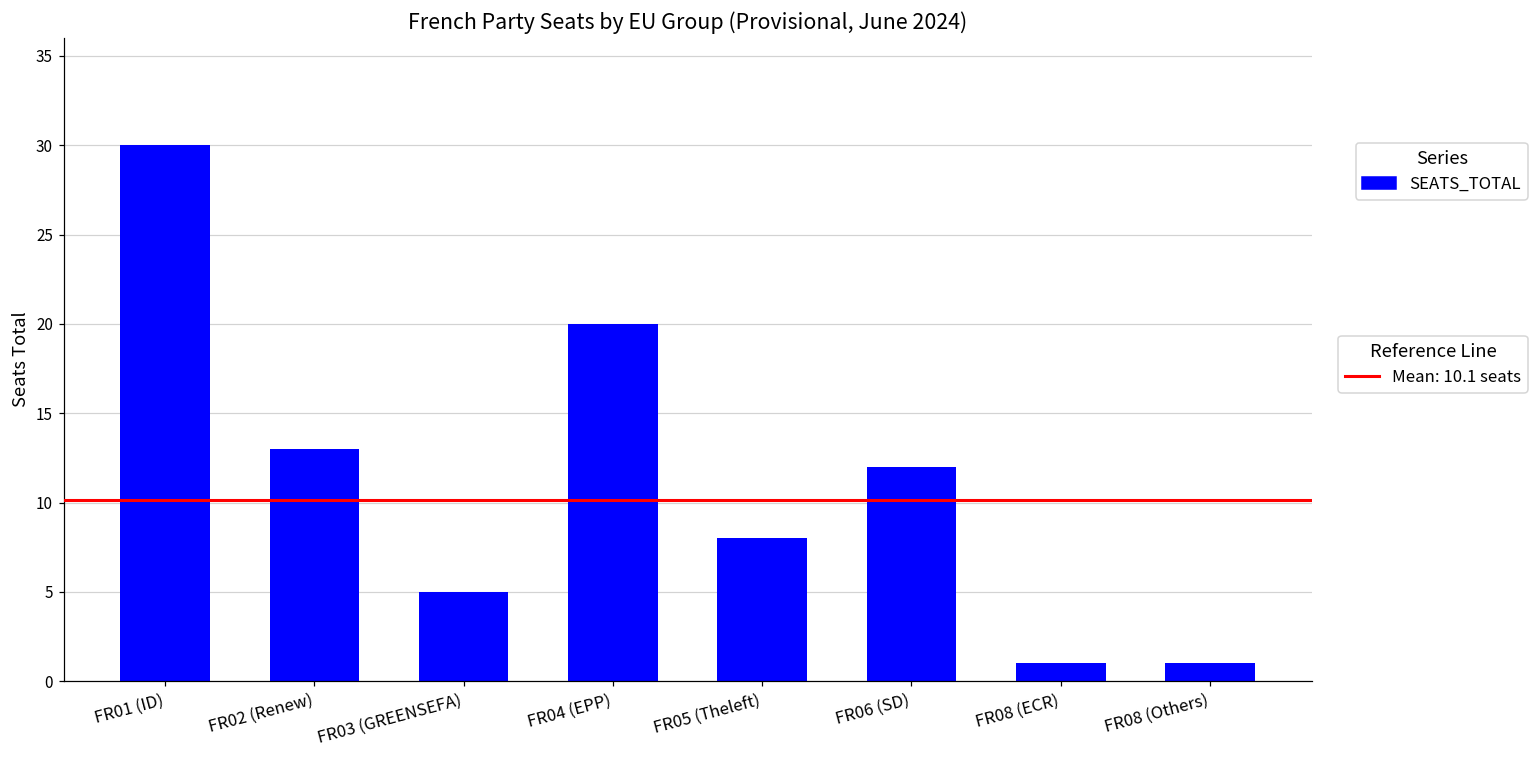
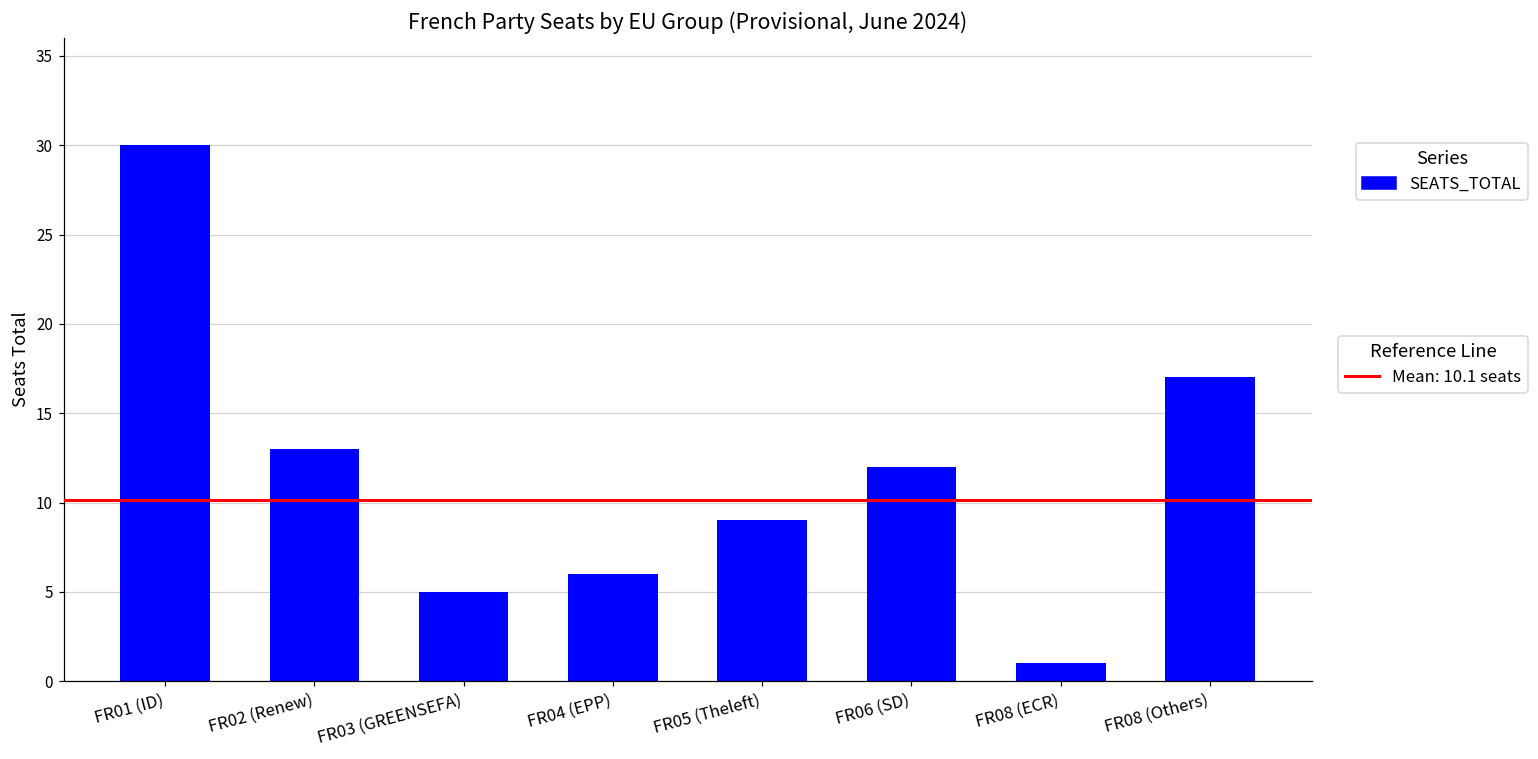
FR04 (EPP): 20 -> 6
FR05 (Theleft): 8 -> 9
FR08 (Others): 1 -> 17
